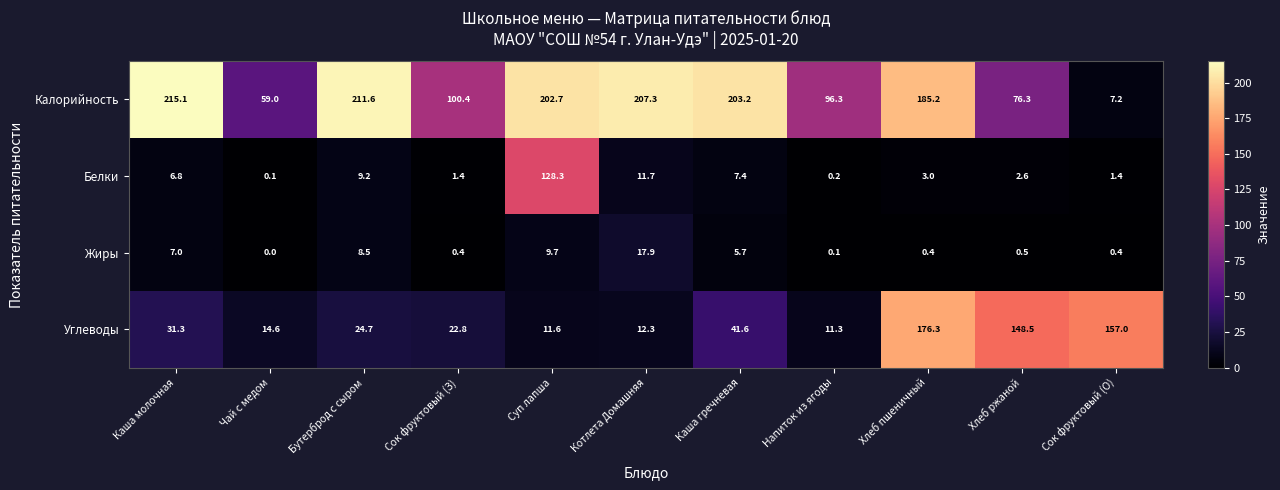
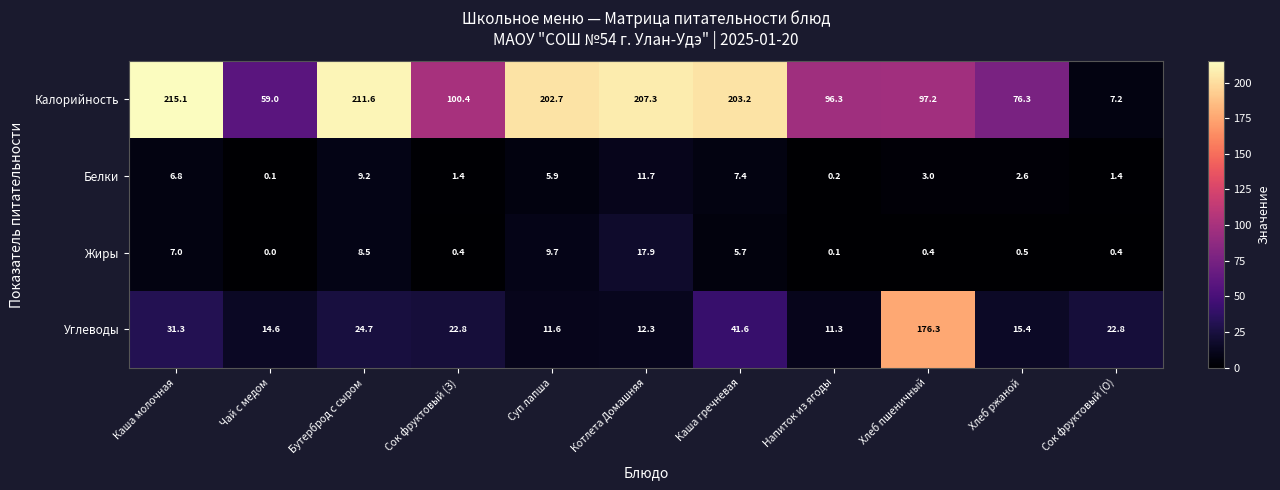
Калорийность, Хлеб пшеничный: 185.2 -> 97.2
Белки, Суп лапша: 128.3 -> 5.9
Углеводы, Хлеб ржаной: 148.5 -> 15.4
Углеводы, Сок фруктовый (О): 157.0 -> 22.8
